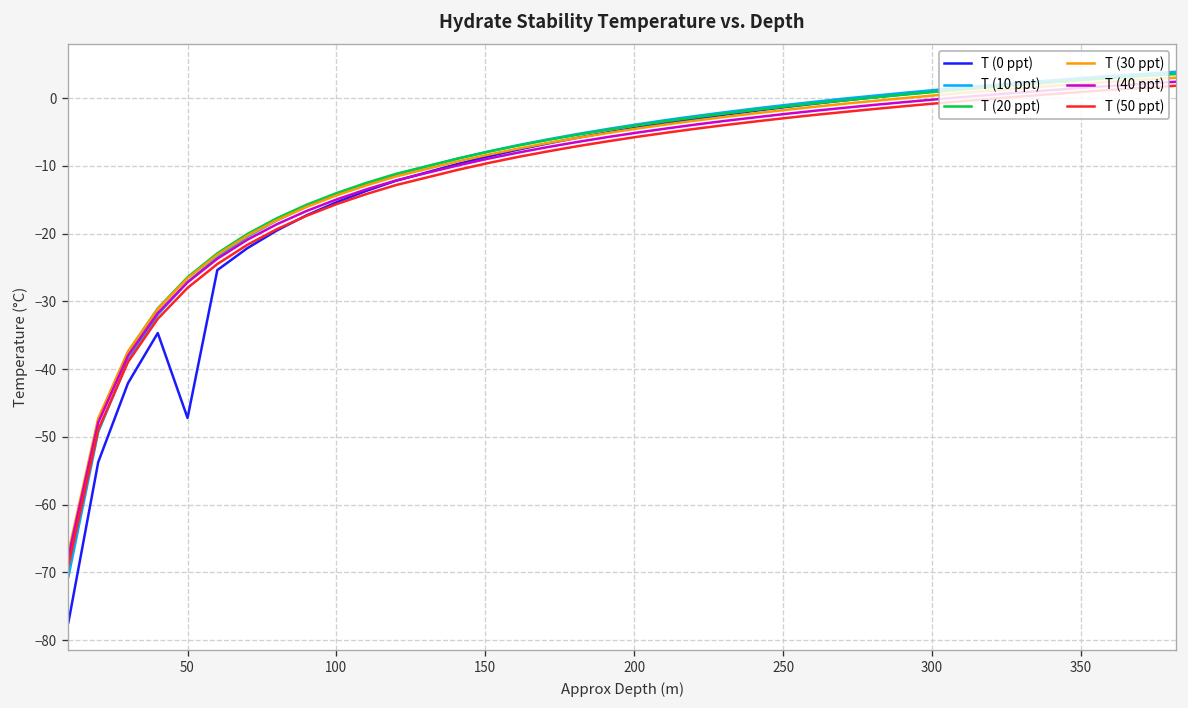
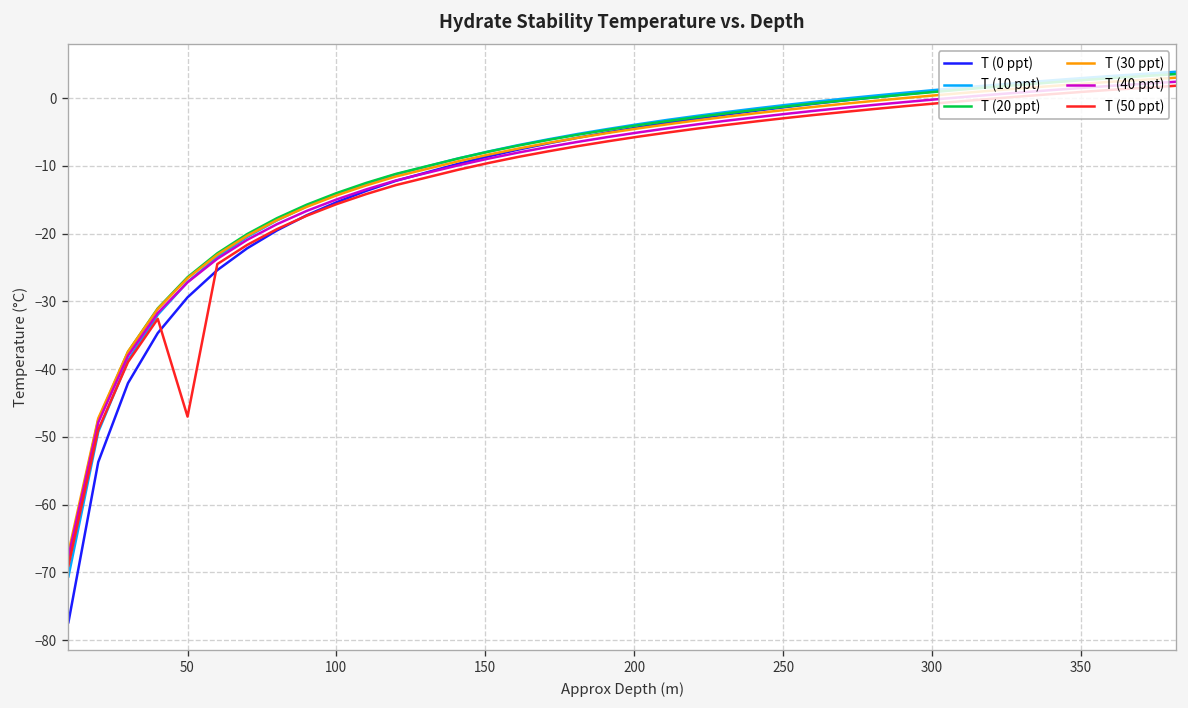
T (0 ppt), 50: -47 -> -29
T (50 ppt), 50: -28 -> -47
